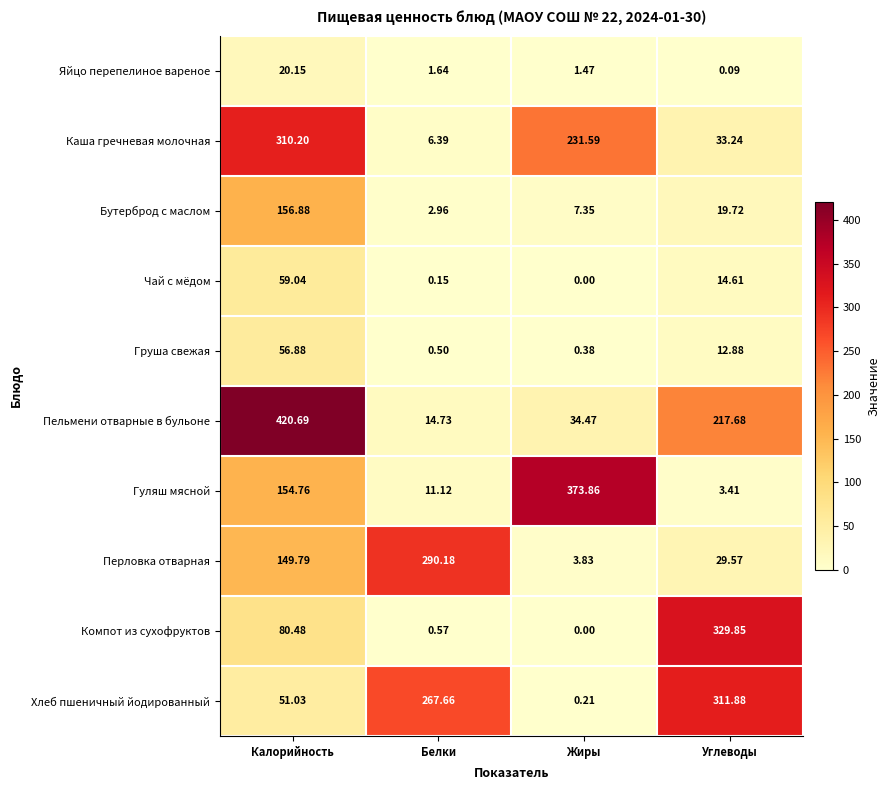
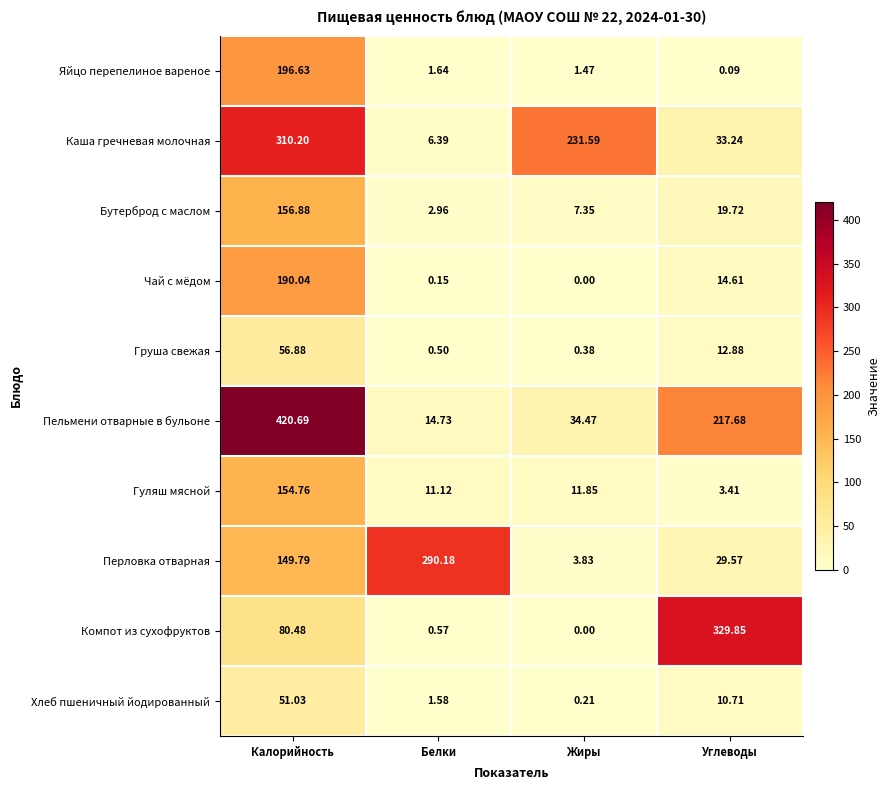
Яйцо перепелиное вареное, Калорийность: 20.15 -> 196.63
Чай с мёдом, Калорийность: 59.04 -> 190.04
Гуляш мясной, Жиры: 373.86 -> 11.85
Хлеб пшеничный йодированный, Белки: 267.66 -> 1.58
Хлеб пшеничный йодированный, Углеводы: 311.88 -> 10.71
